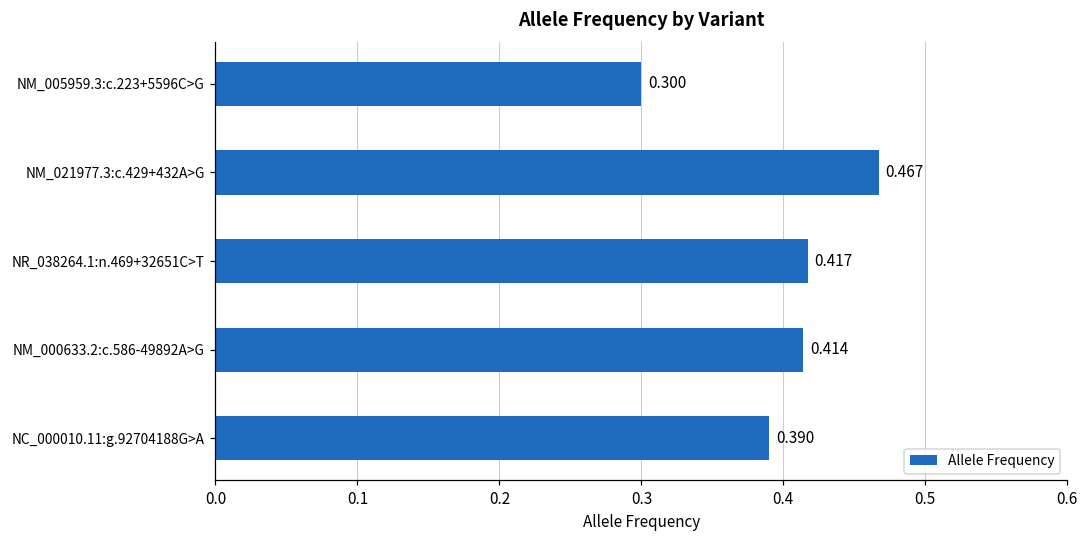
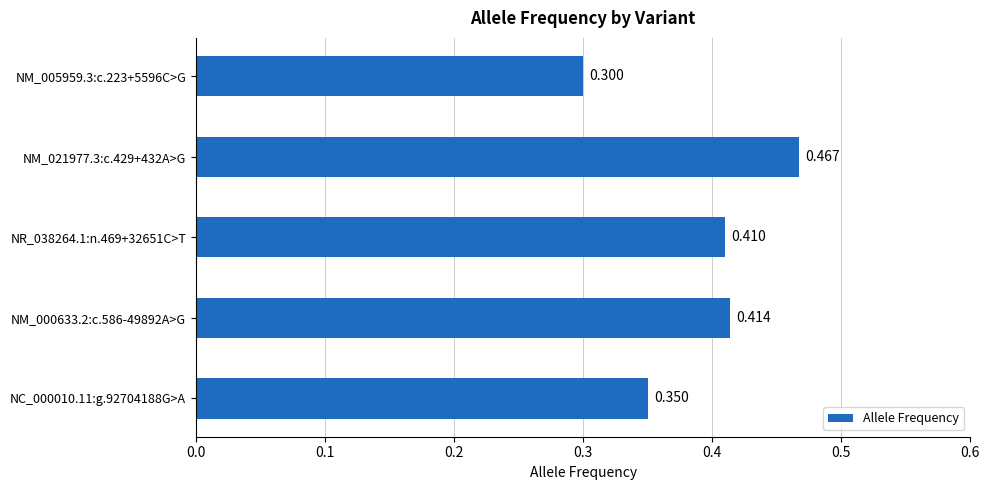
NR_038264.1:n.469+32651C>T: 0.417 -> 0.410
NC_000010.11:g.92704188G>A: 0.390 -> 0.350
